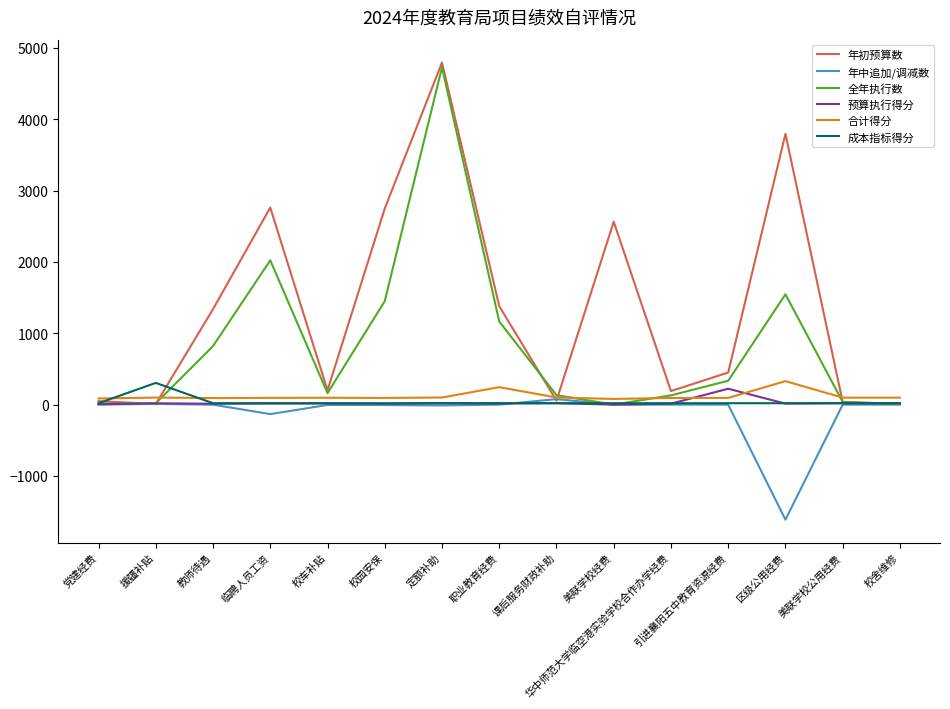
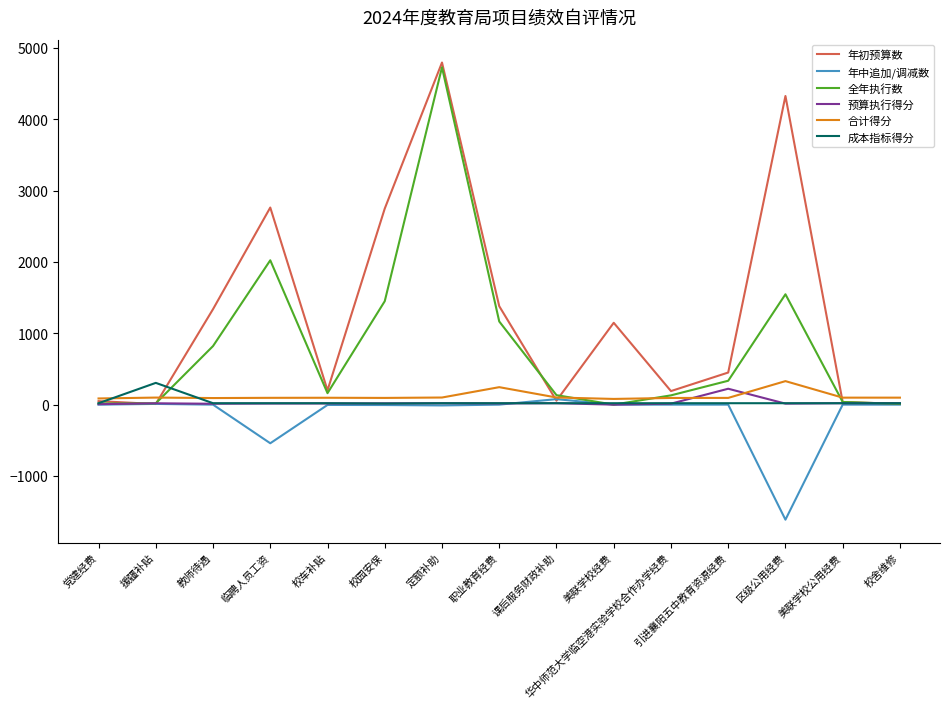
年中追加/调减数, 临聘人员工资: -100 -> -500
年初预算数, 美联学校经费: 2600 -> 1100
年初预算数, 区级公用经费: 3800 -> 4300
